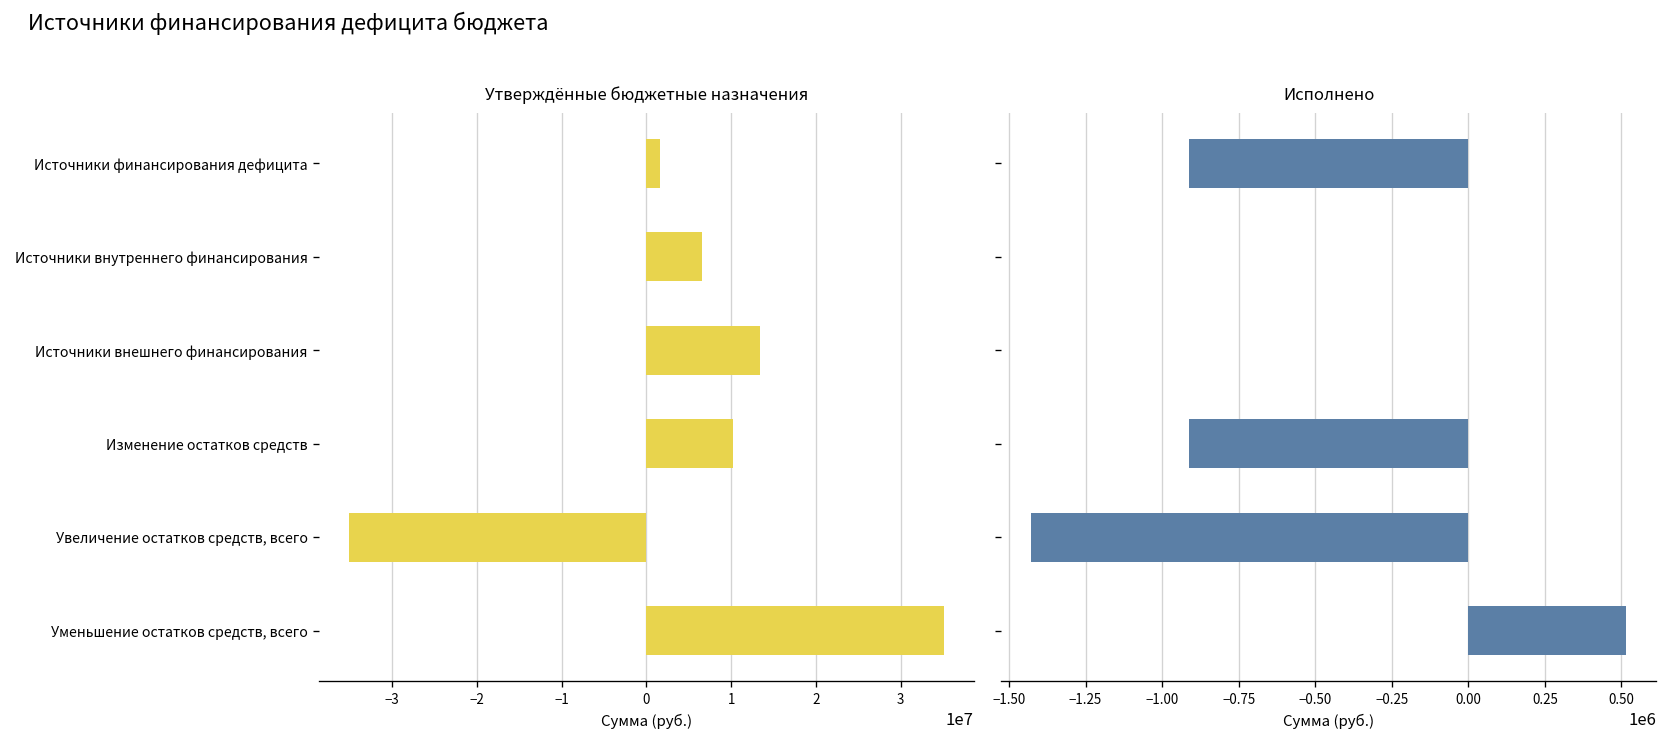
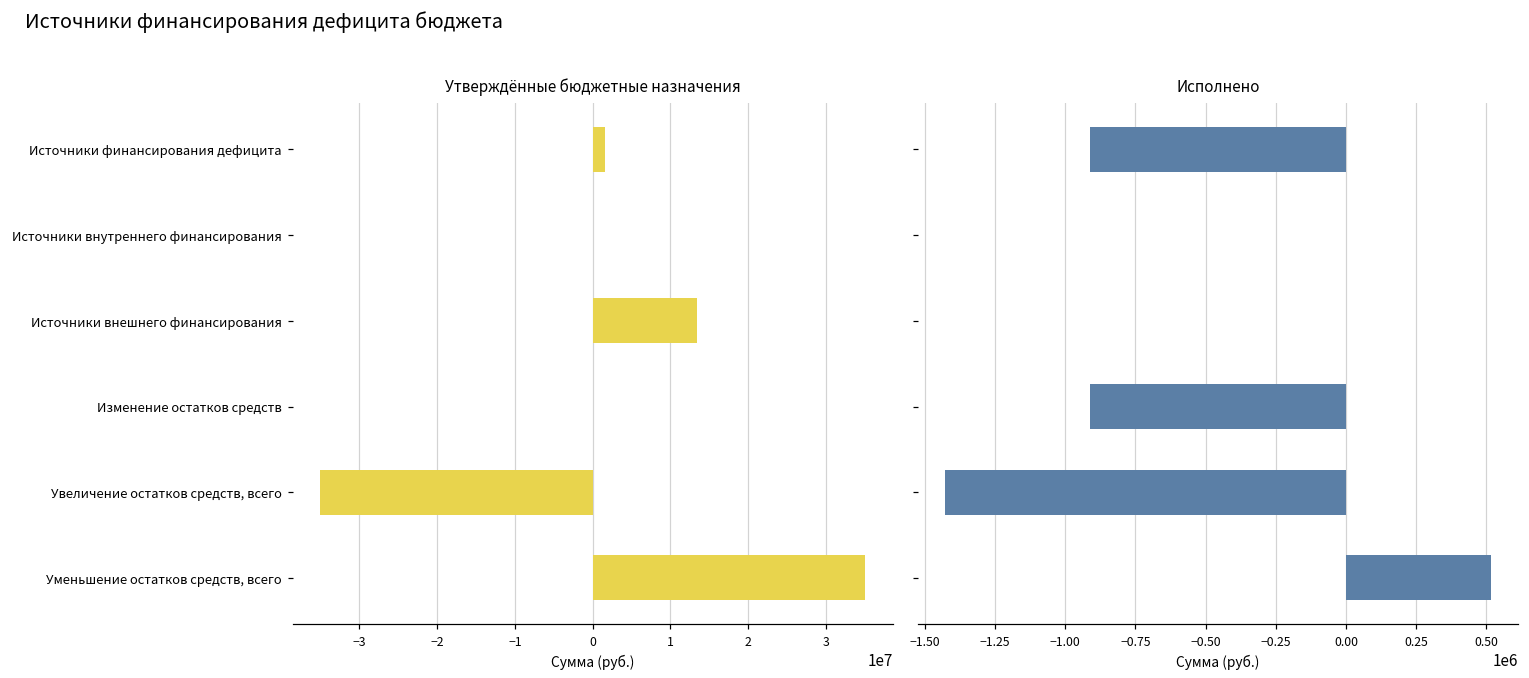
Утверждённые бюджетные назначения, Источники внутреннего финансирования: 7000000 -> 0
Утверждённые бюджетные назначения, Изменение остатков средств: 10000000 -> 0
